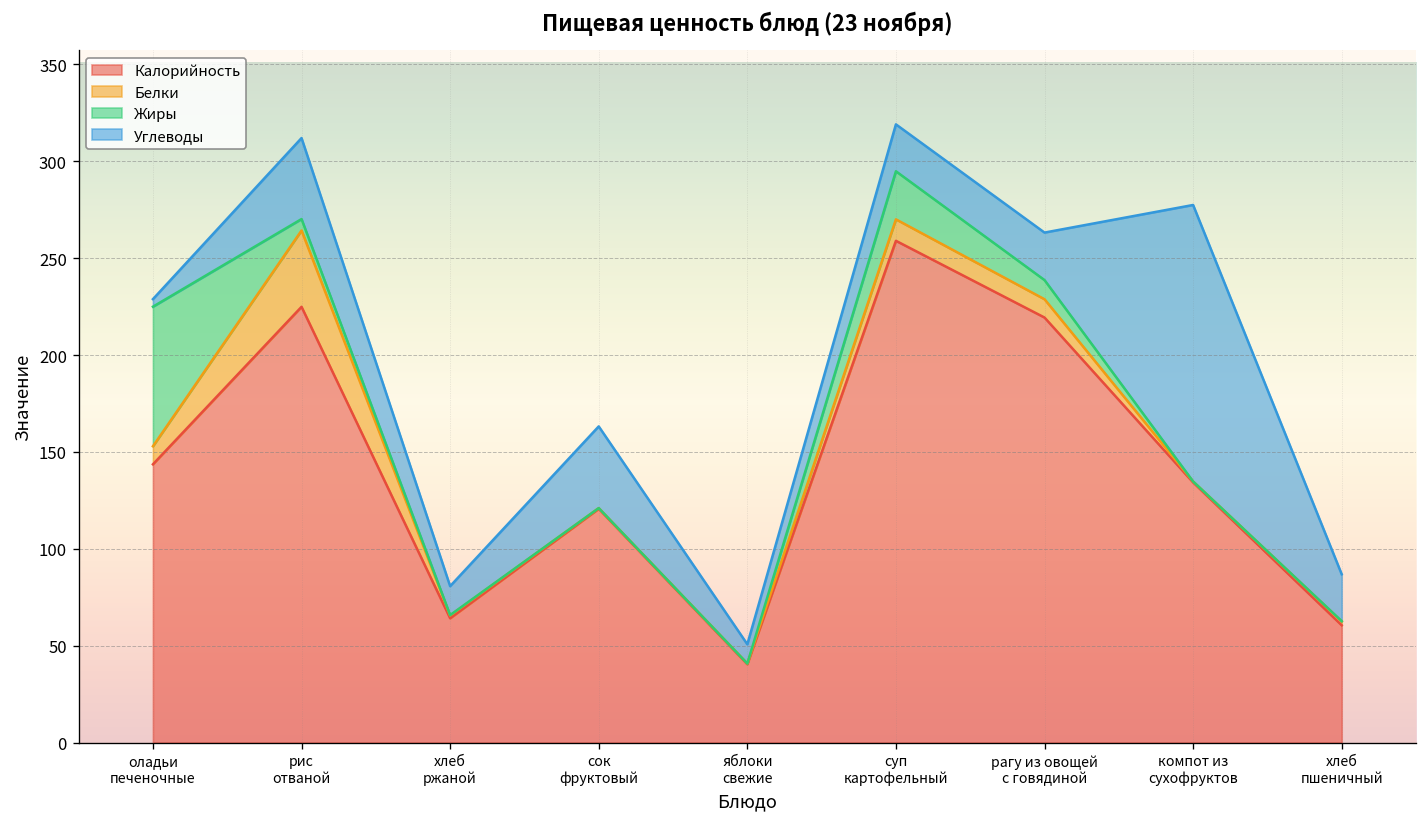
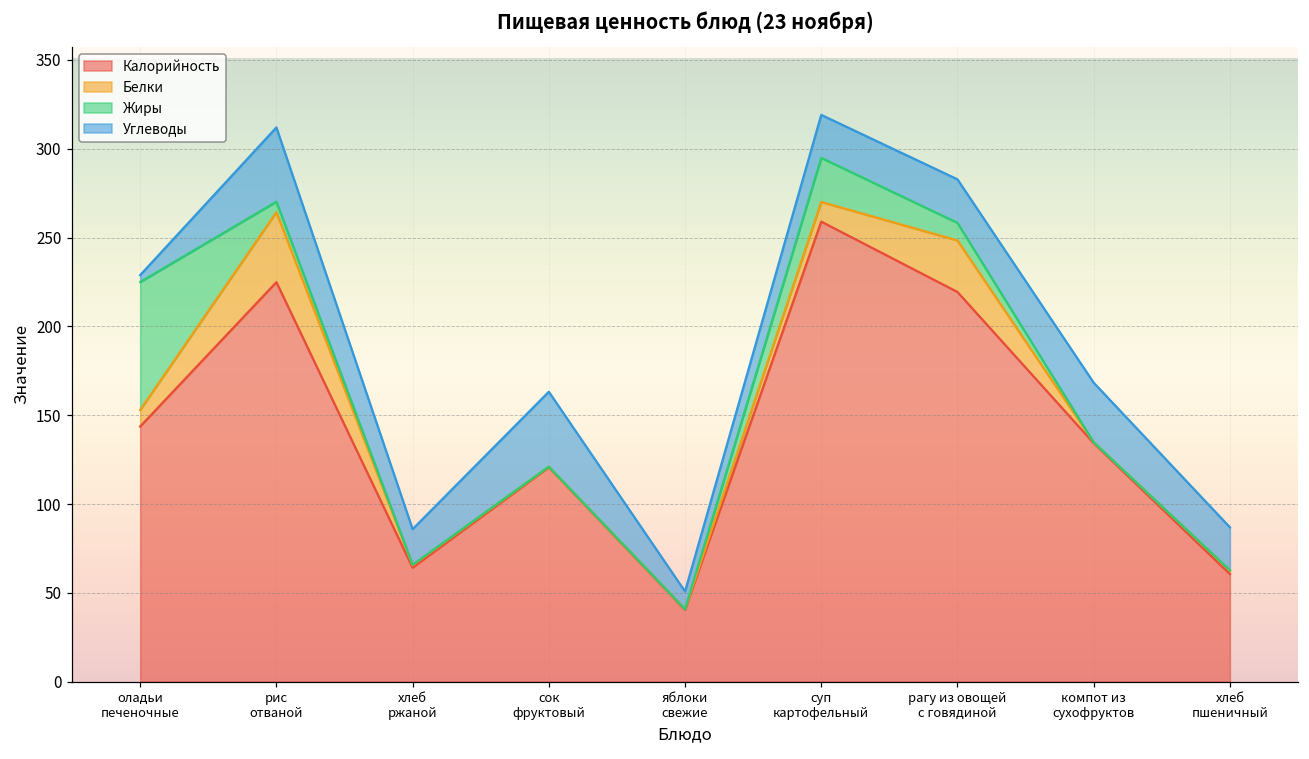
Углеводы, хлеб ржаной: 15 -> 20
Белки, рагу из овощей с говядиной: 9 -> 29
Углеводы, компот из сухофруктов: 143 -> 34
